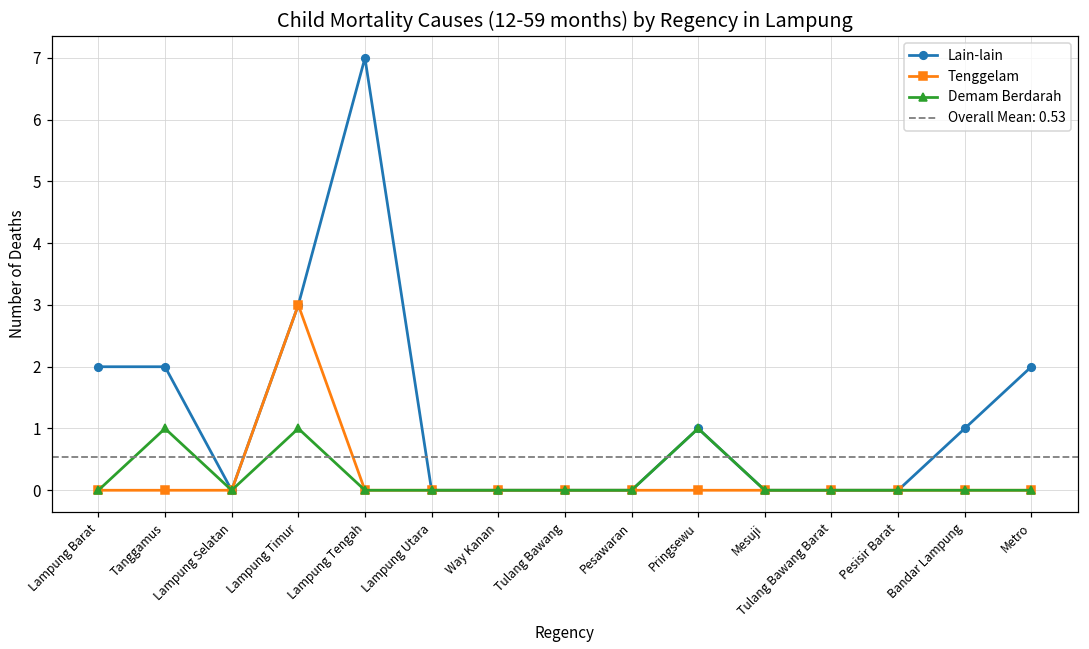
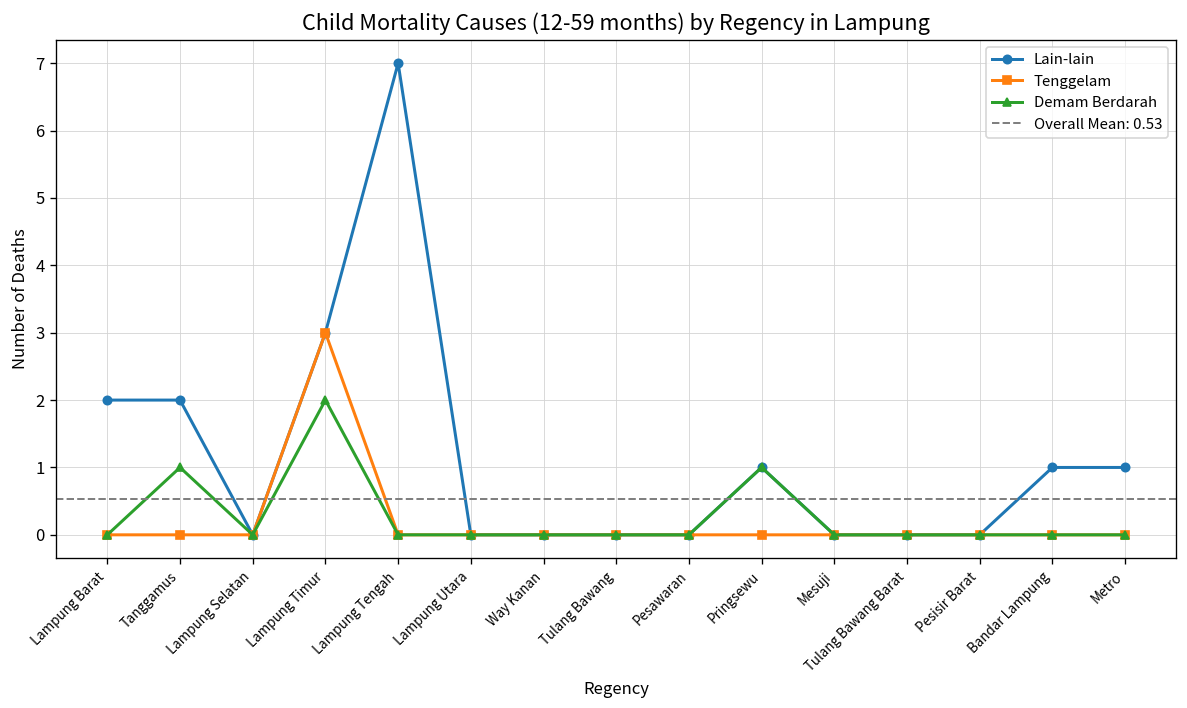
Demam Berdarah, Lampung Timur: 1 -> 2
Lain-lain, Metro: 2 -> 1
